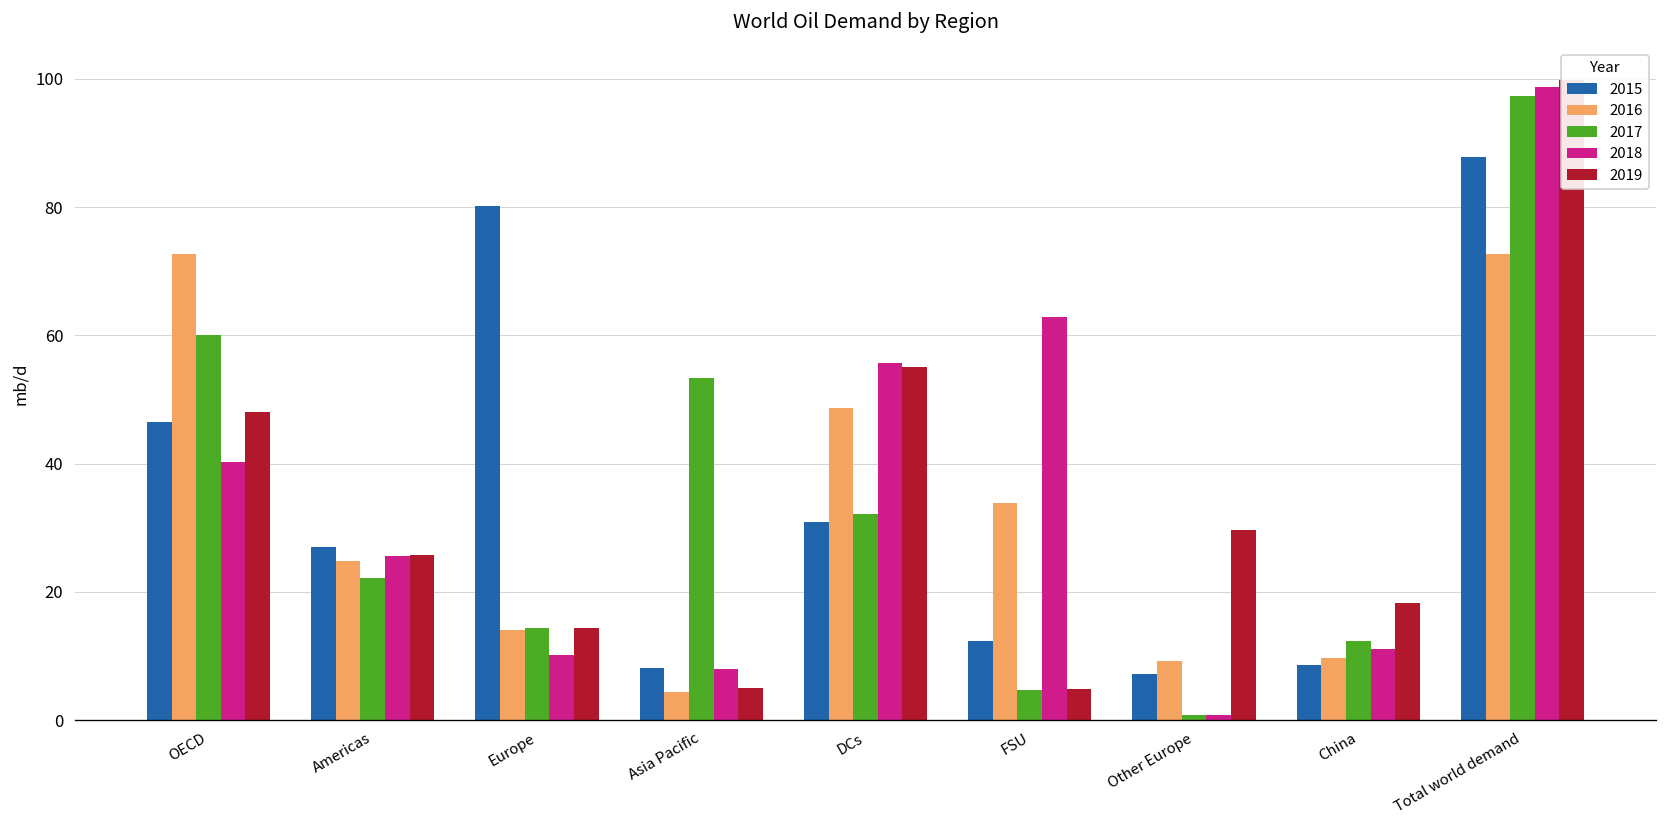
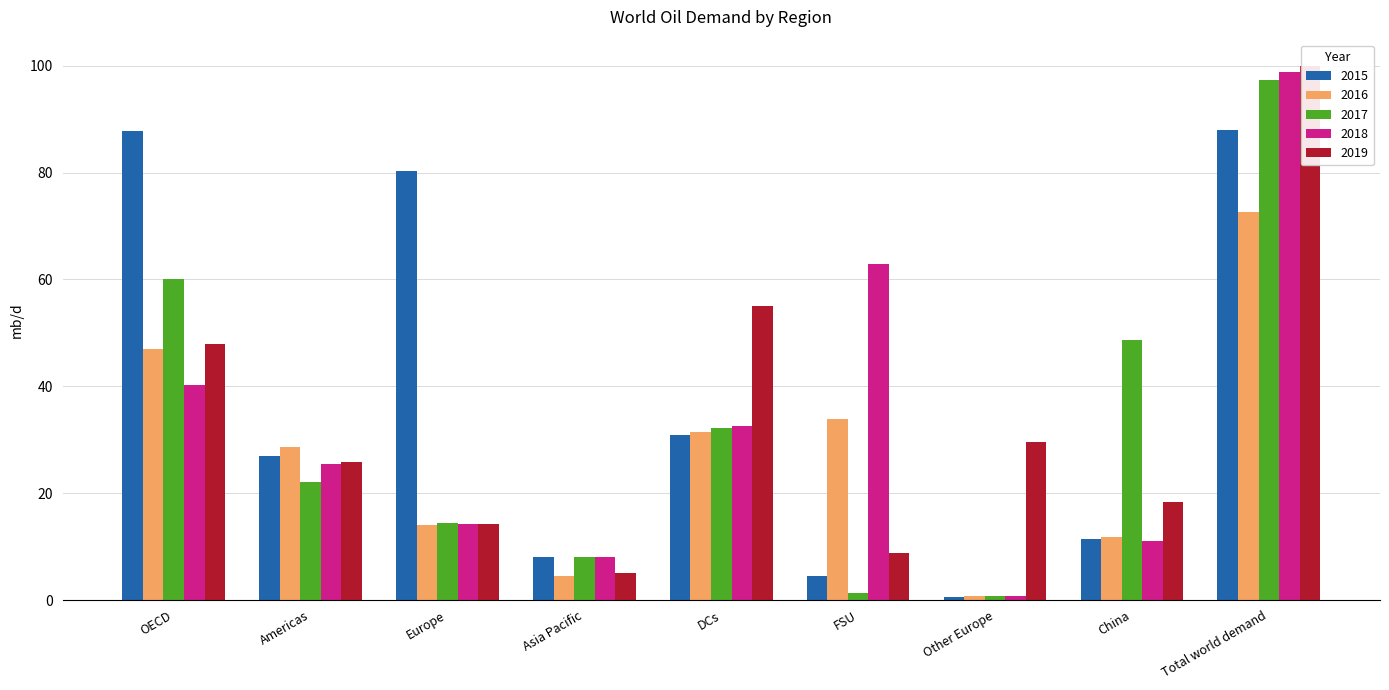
2015, OECD: 47 -> 88
2016, OECD: 73 -> 47
2016, Americas: 25 -> 29
2018, Europe: 10 -> 14
2017, Asia Pacific: 53 -> 8
2016, DCs: 49 -> 32
2018, DCs: 56 -> 33
2015, FSU: 12 -> 5
2017, FSU: 5 -> 1
2019, FSU: 5 -> 9
2015, Other Europe: 7 -> 1
2016, Other Europe: 9 -> 1
2015, China: 9 -> 11
2016, China: 10 -> 12
2017, China: 12 -> 49
